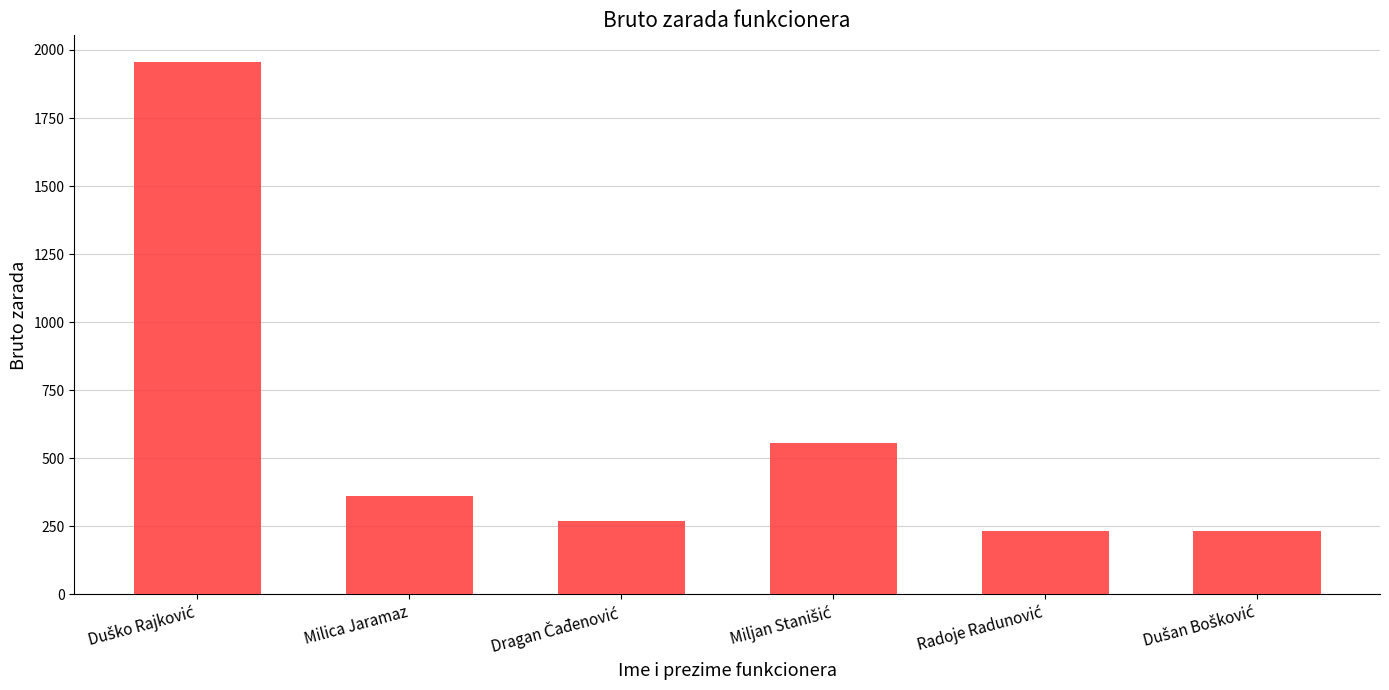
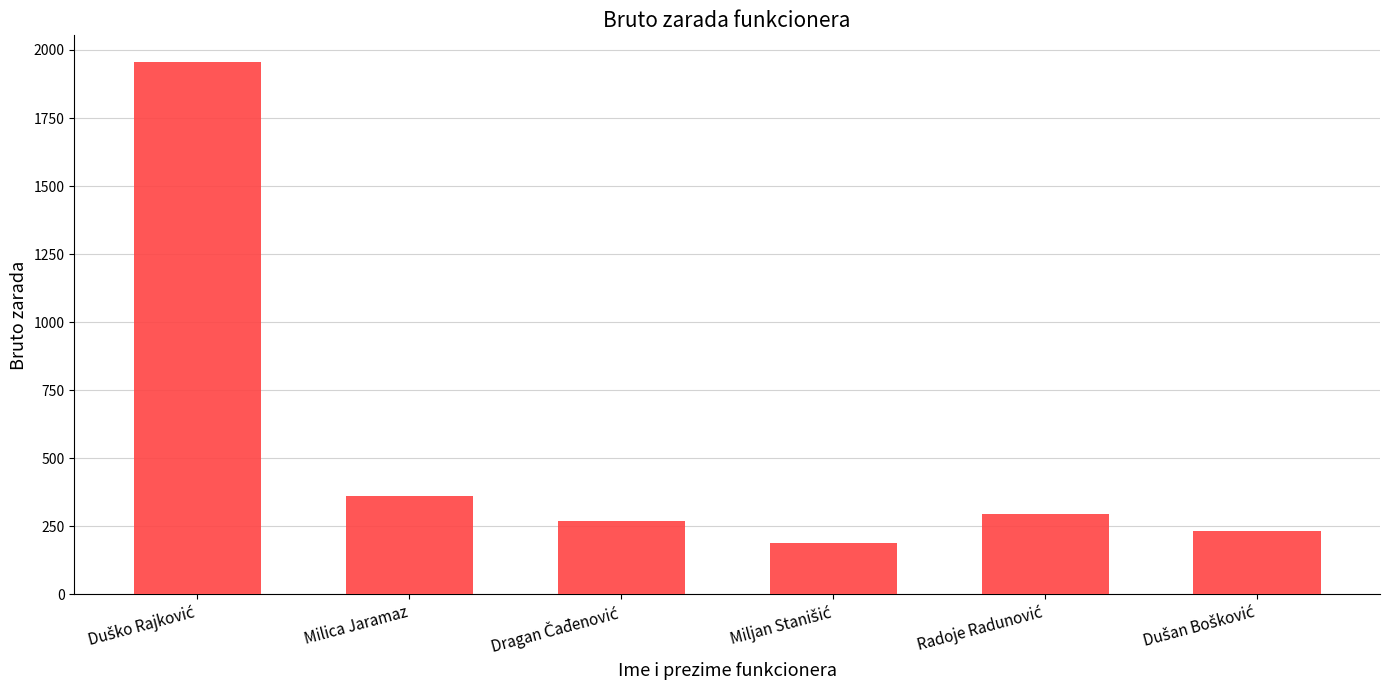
Miljan Stanišić: 560 -> 190
Radoje Radunović: 230 -> 290
